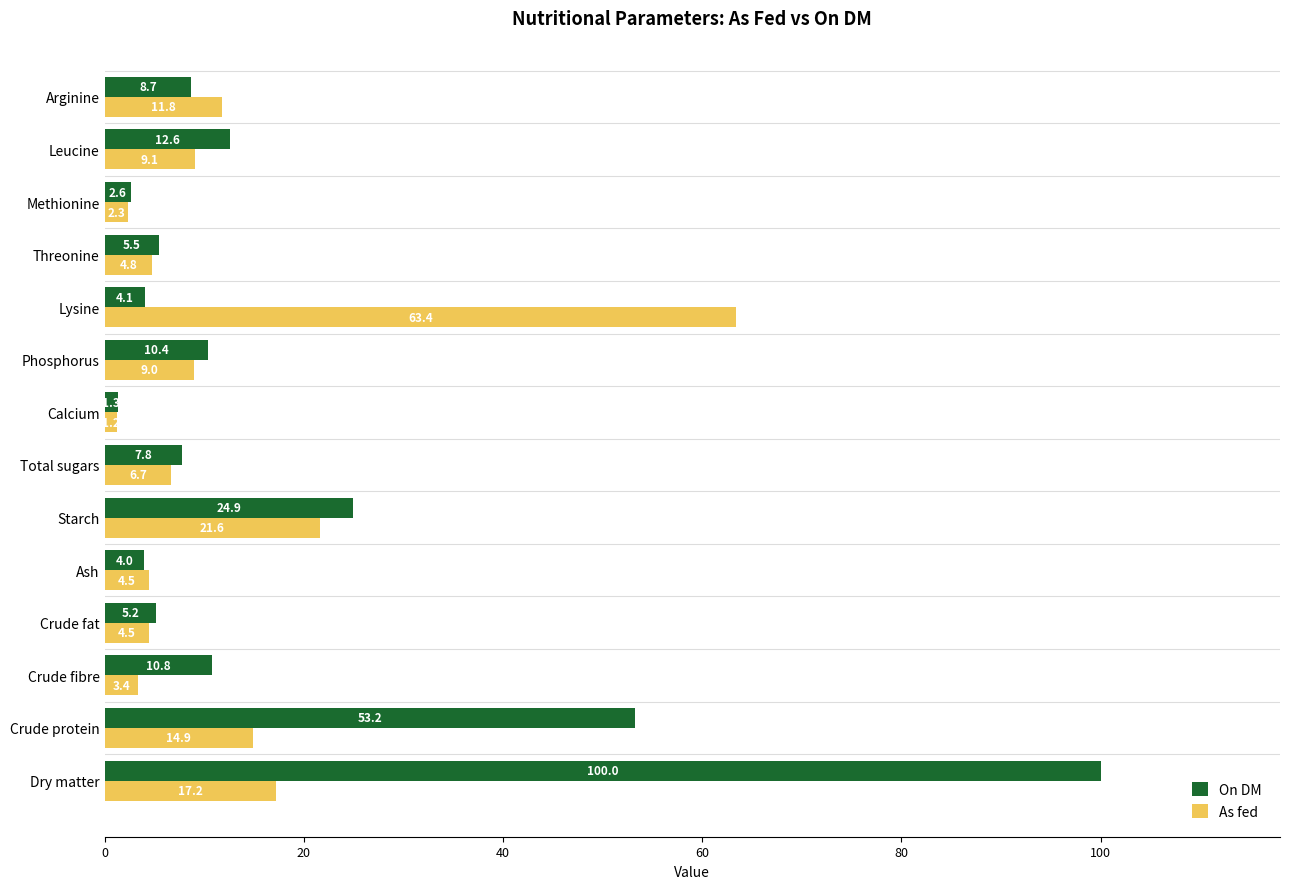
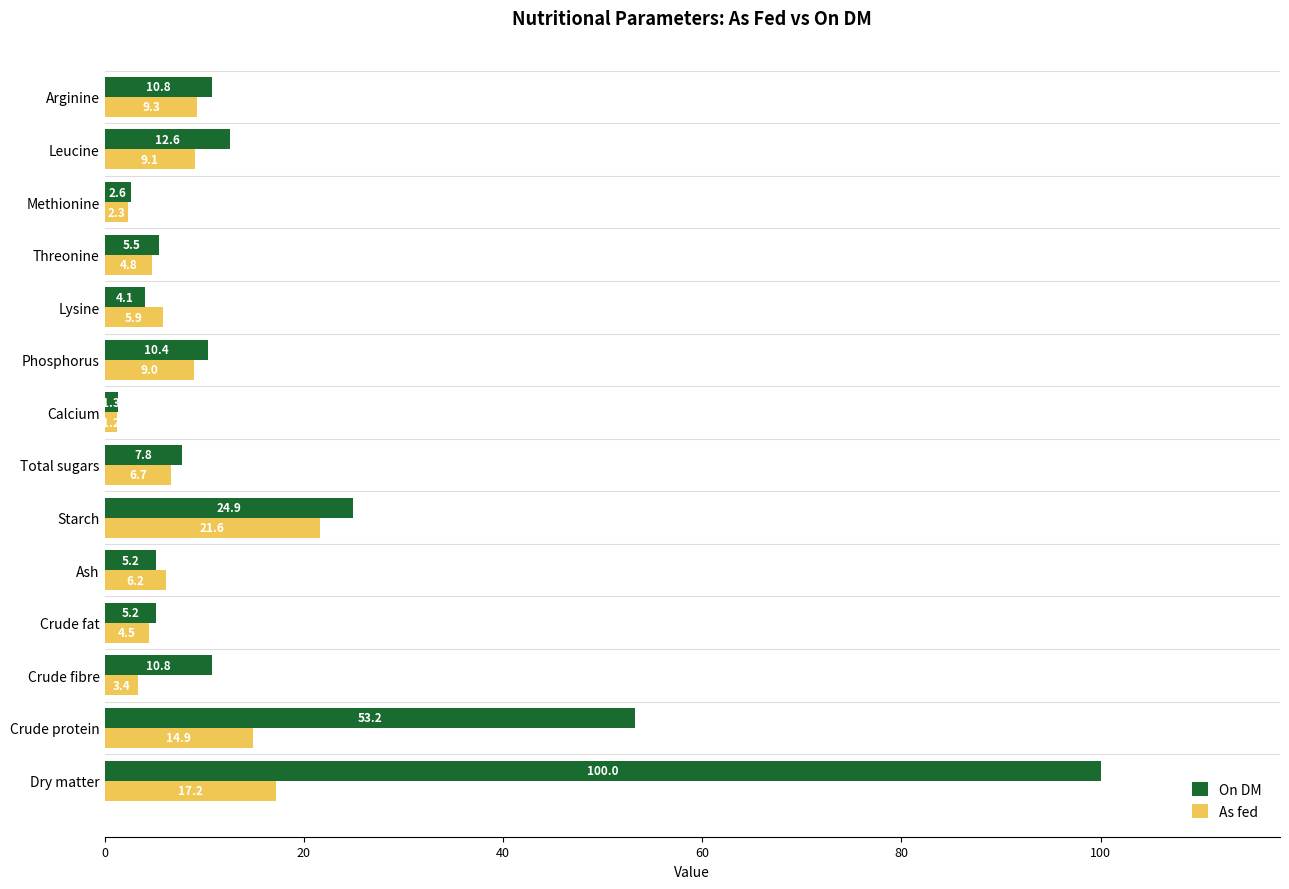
On DM, Arginine: 8.7 -> 10.8
As fed, Arginine: 11.8 -> 9.3
As fed, Lysine: 63.4 -> 5.9
On DM, Ash: 4.0 -> 5.2
As fed, Ash: 4.5 -> 6.2
